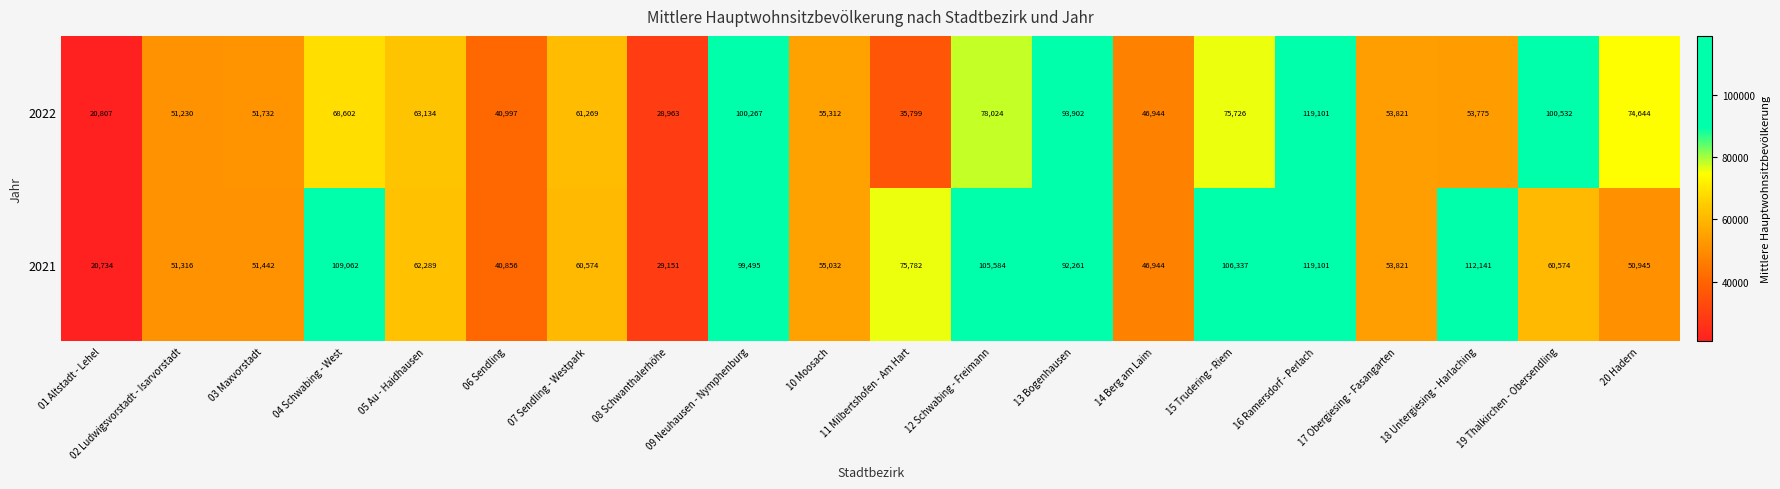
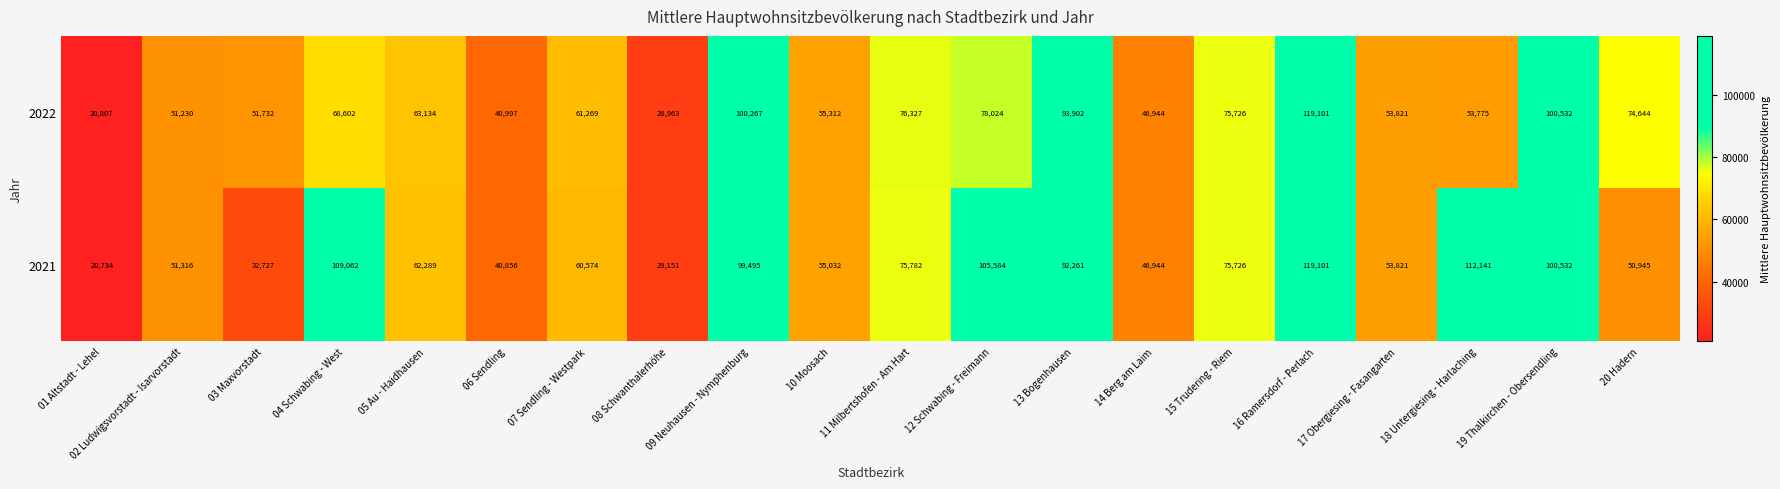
2022, 11 Milbertshofen - Am Hart: 35,799 -> 76,327
2021, 03 Maxvorstadt: 51,442 -> 32,727
2021, 15 Trudering - Riem: 106,337 -> 75,726
2021, 19 Thalkirchen - Obersendling: 60,574 -> 100,532
